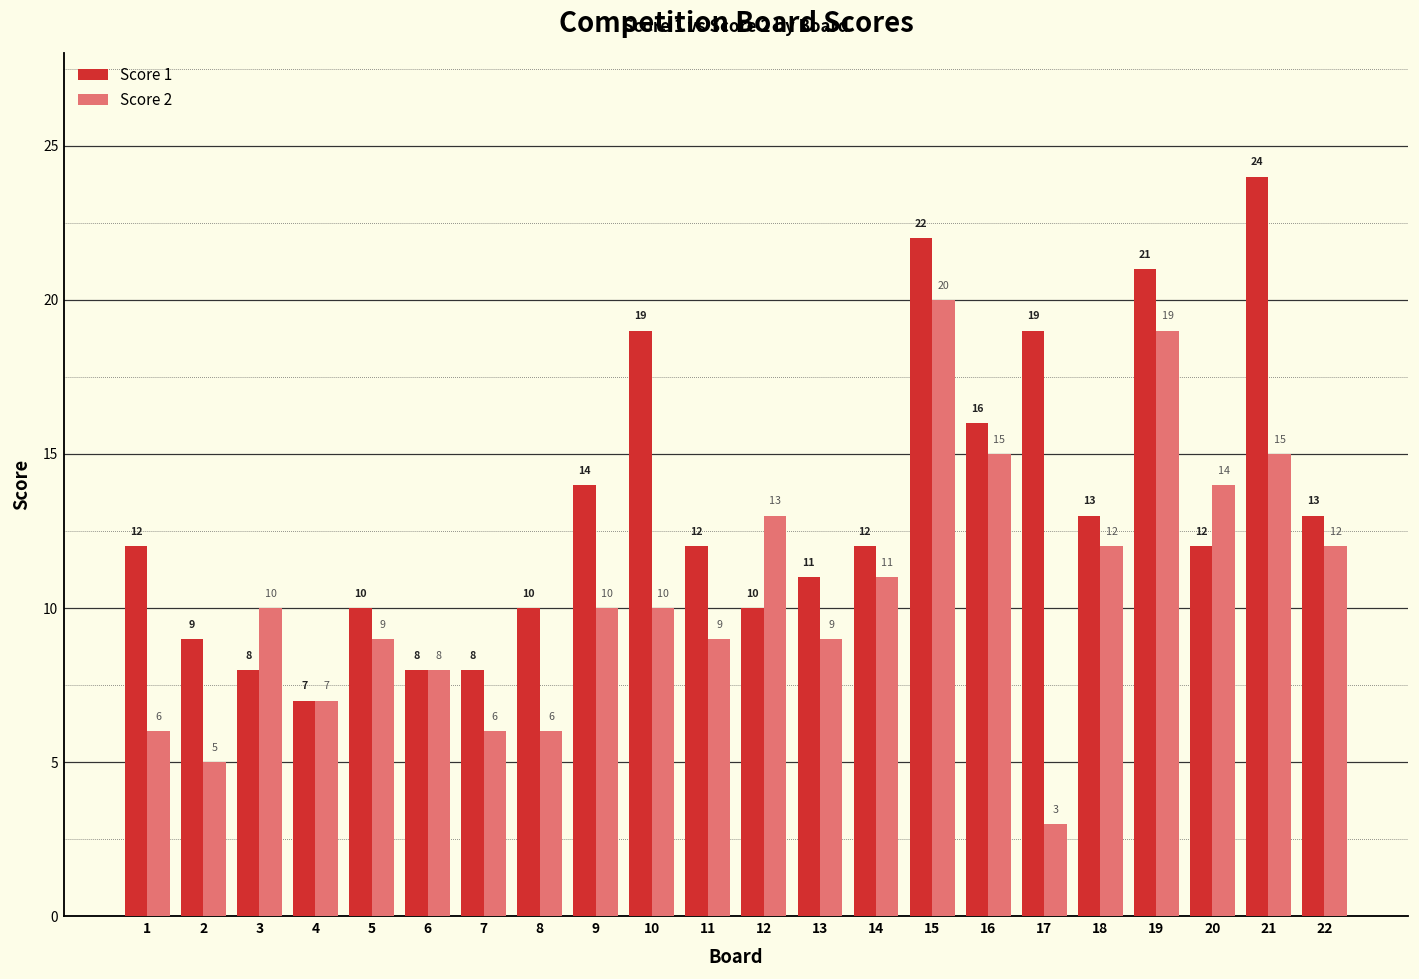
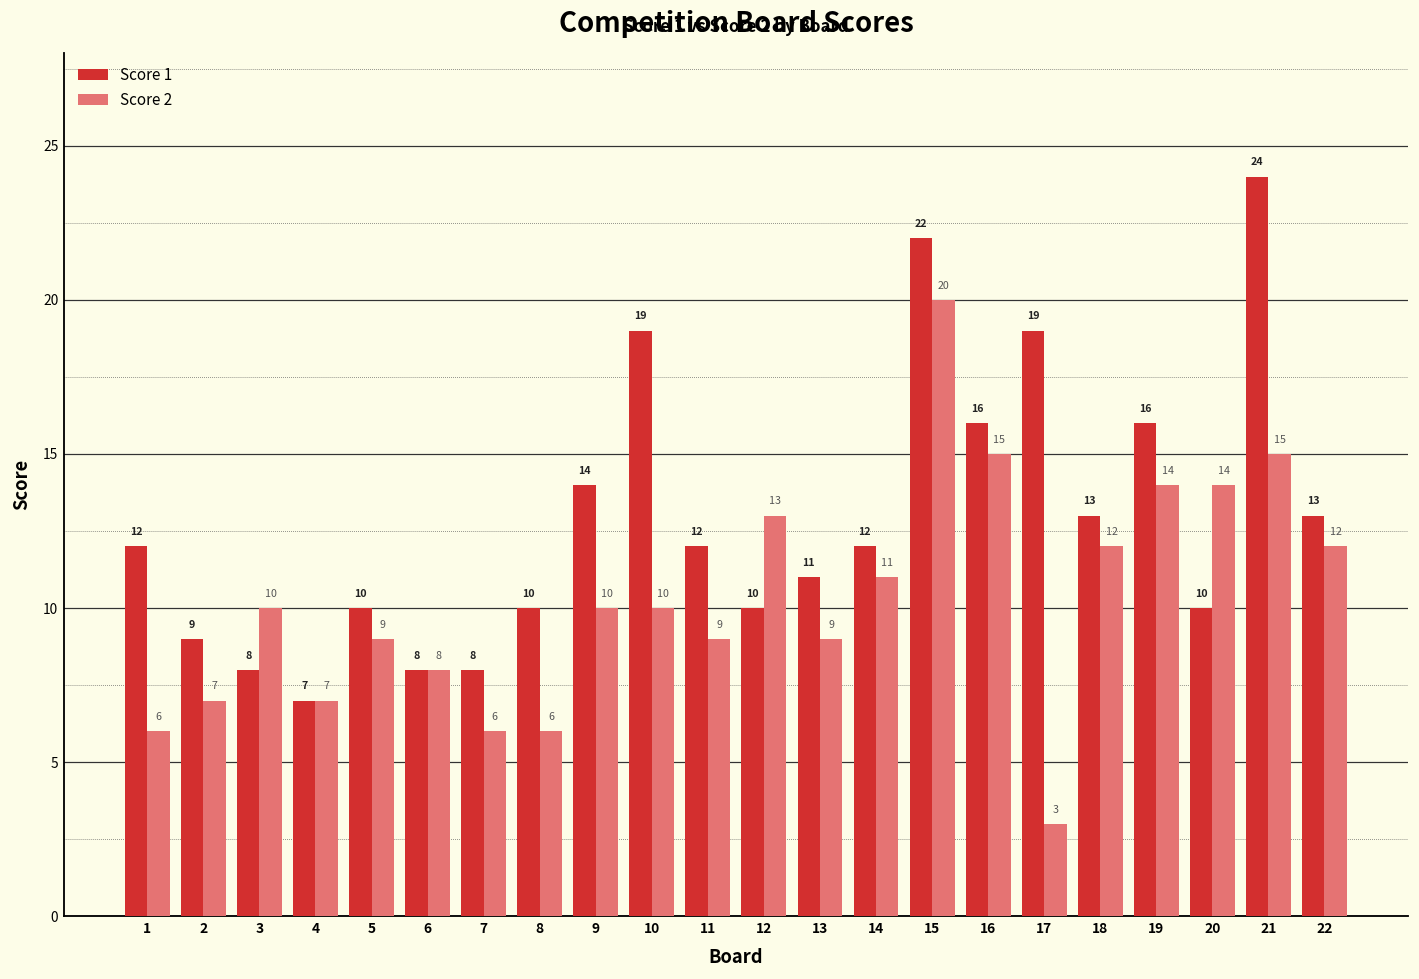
Score 2, 2: 5 -> 7
Score 1, 19: 21 -> 16
Score 2, 19: 19 -> 14
Score 1, 20: 12 -> 10
